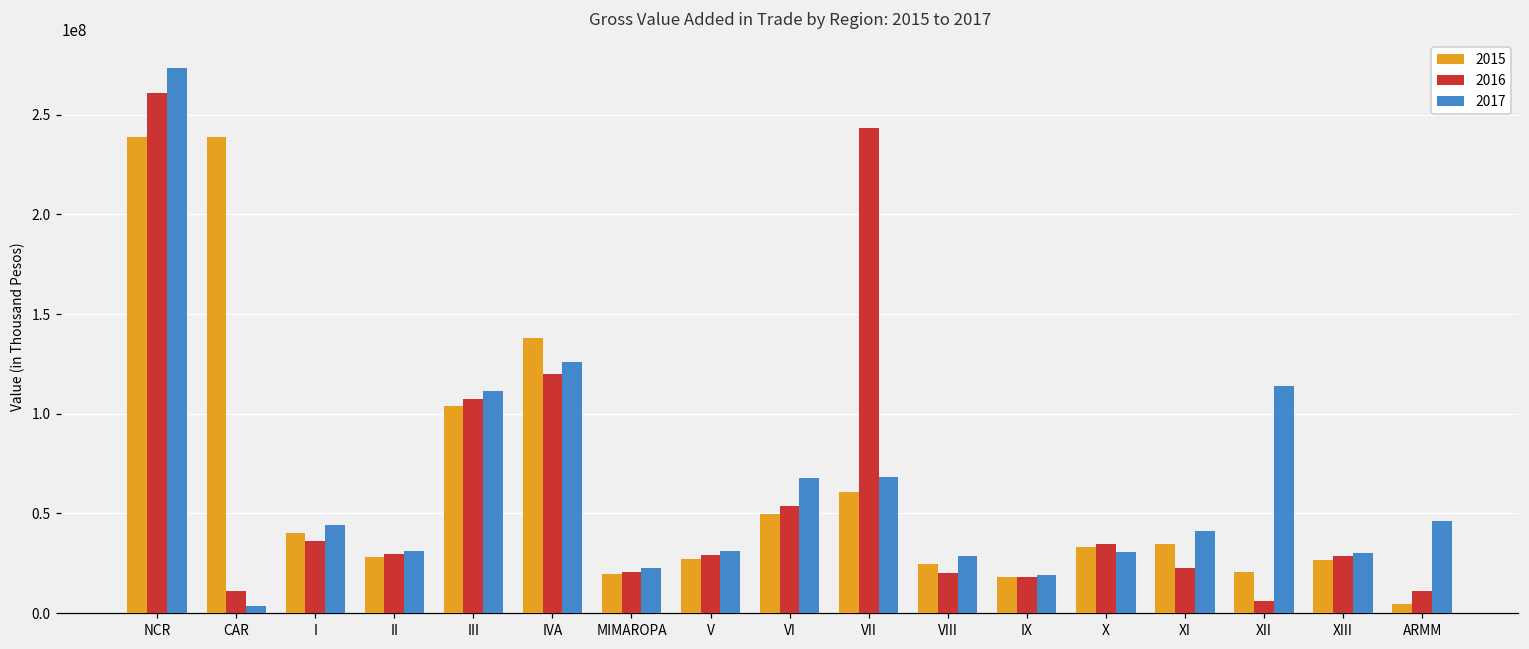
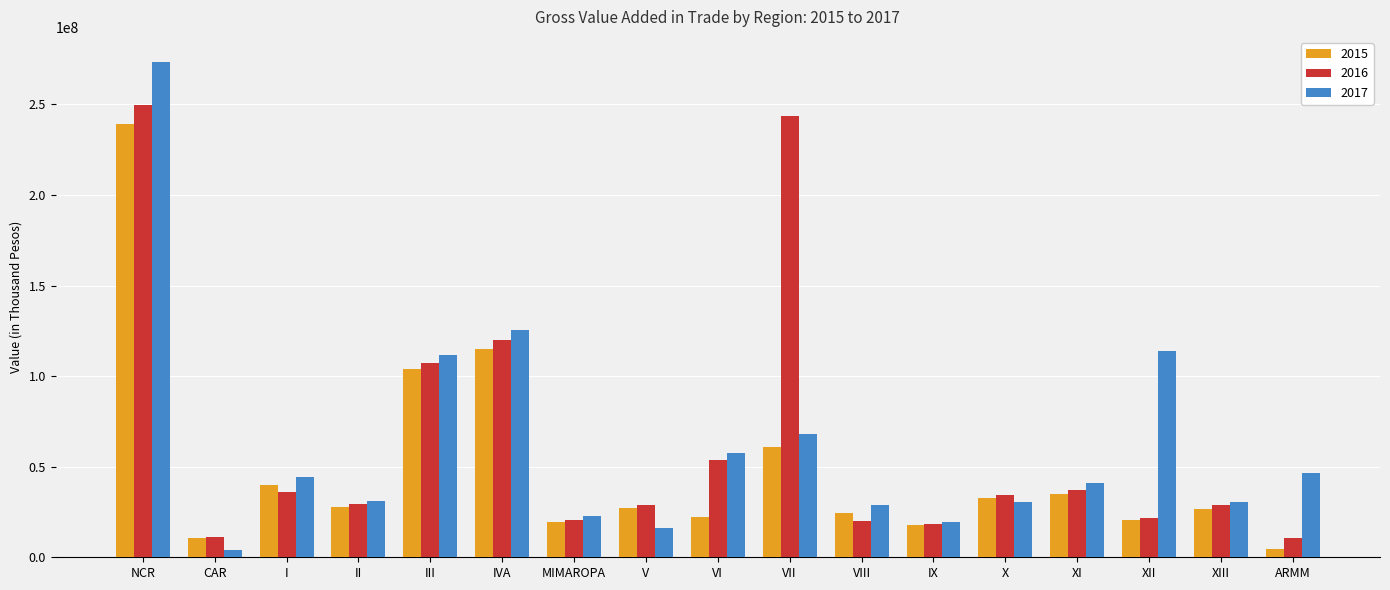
2016, NCR: 261000000 -> 250000000
2015, CAR: 239000000 -> 11000000
2015, IVA: 138000000 -> 115000000
2017, V: 31000000 -> 16000000
2015, VI: 50000000 -> 22000000
2017, VI: 68000000 -> 58000000
2016, XI: 23000000 -> 37000000
2016, XII: 6000000 -> 22000000
